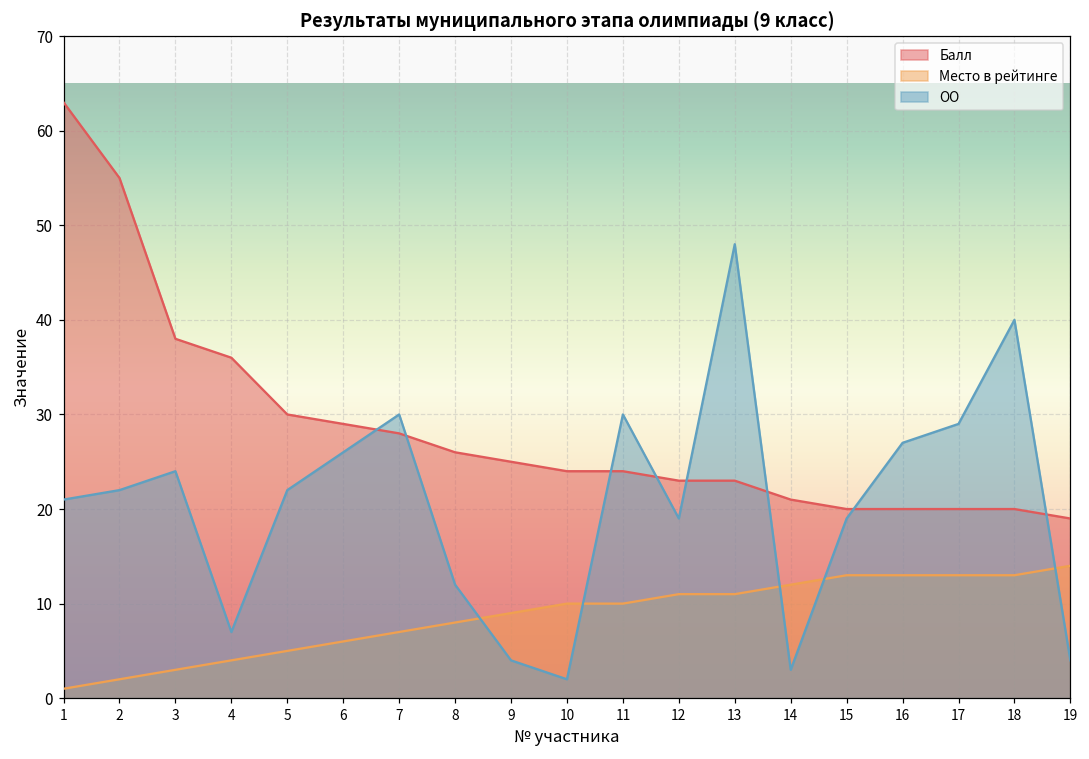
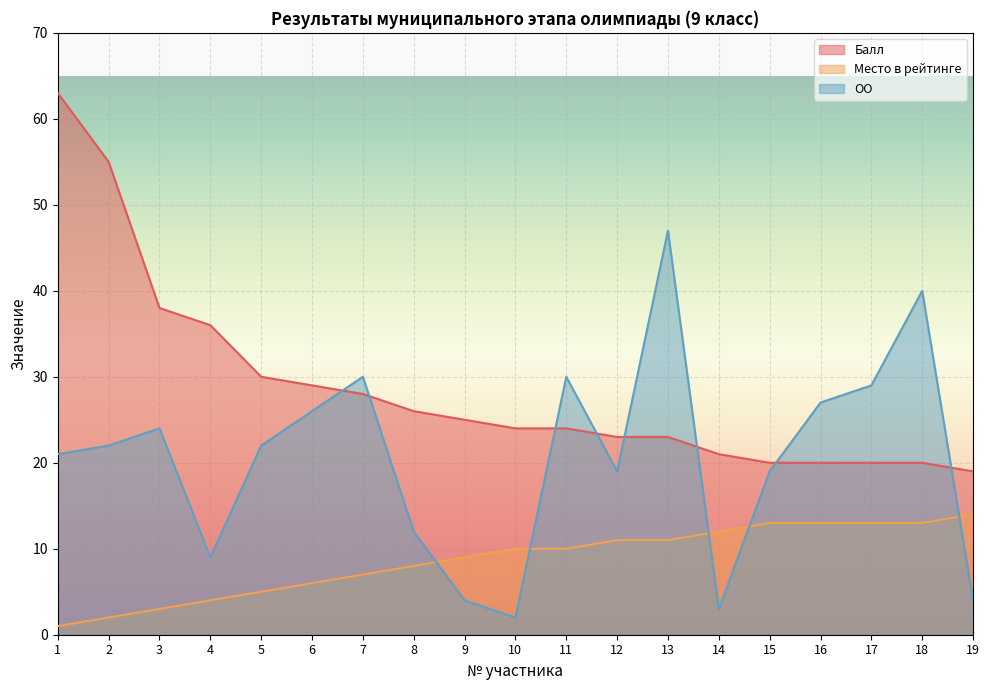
ОО, 4: 7 -> 9
ОО, 13: 48 -> 47
